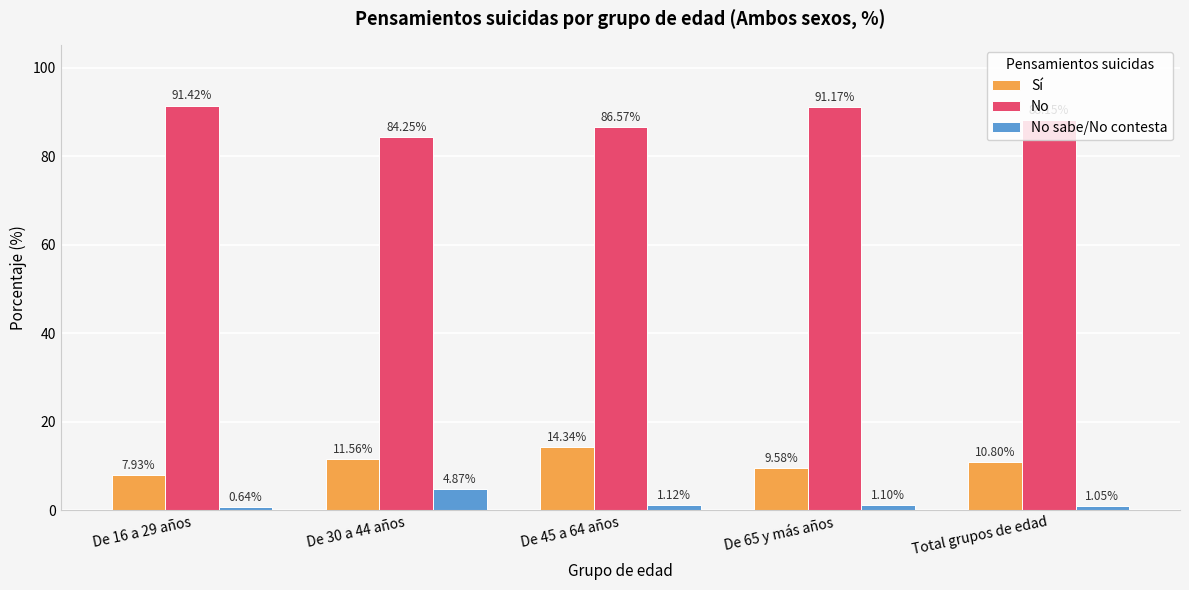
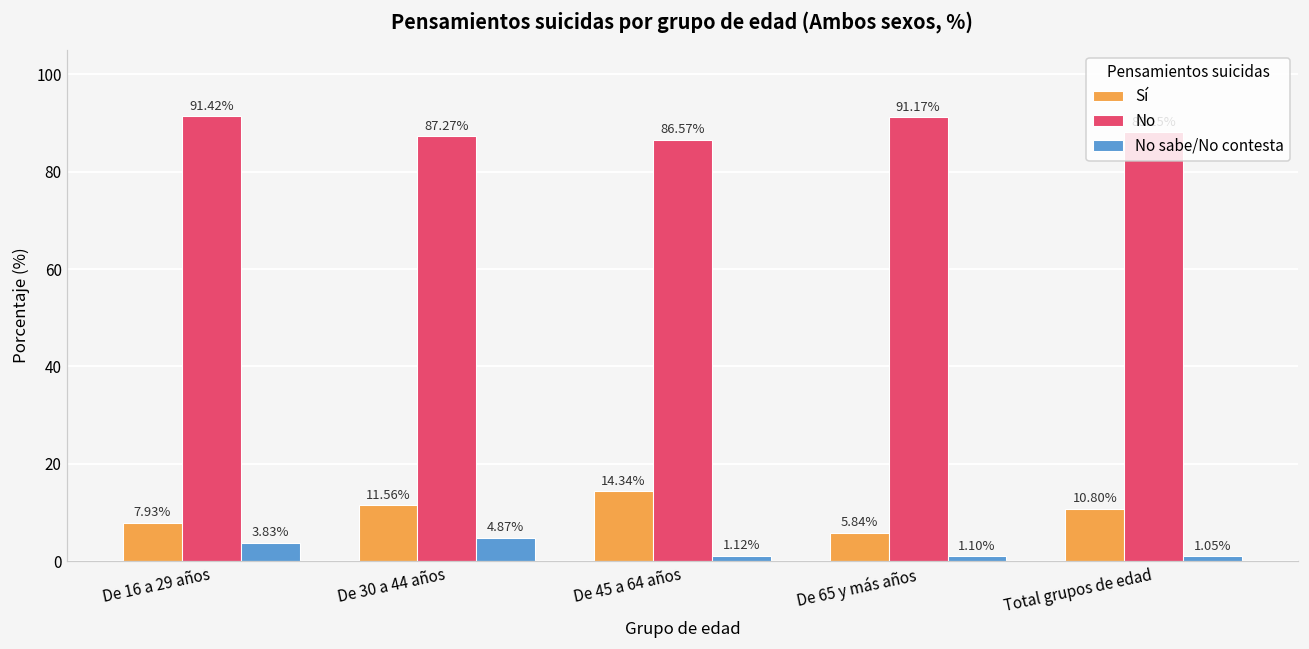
No sabe/No contesta, De 16 a 29 años: 0.64% -> 3.83%
No, De 30 a 44 años: 84.25% -> 87.27%
Sí, De 65 y más años: 9.58% -> 5.84%
